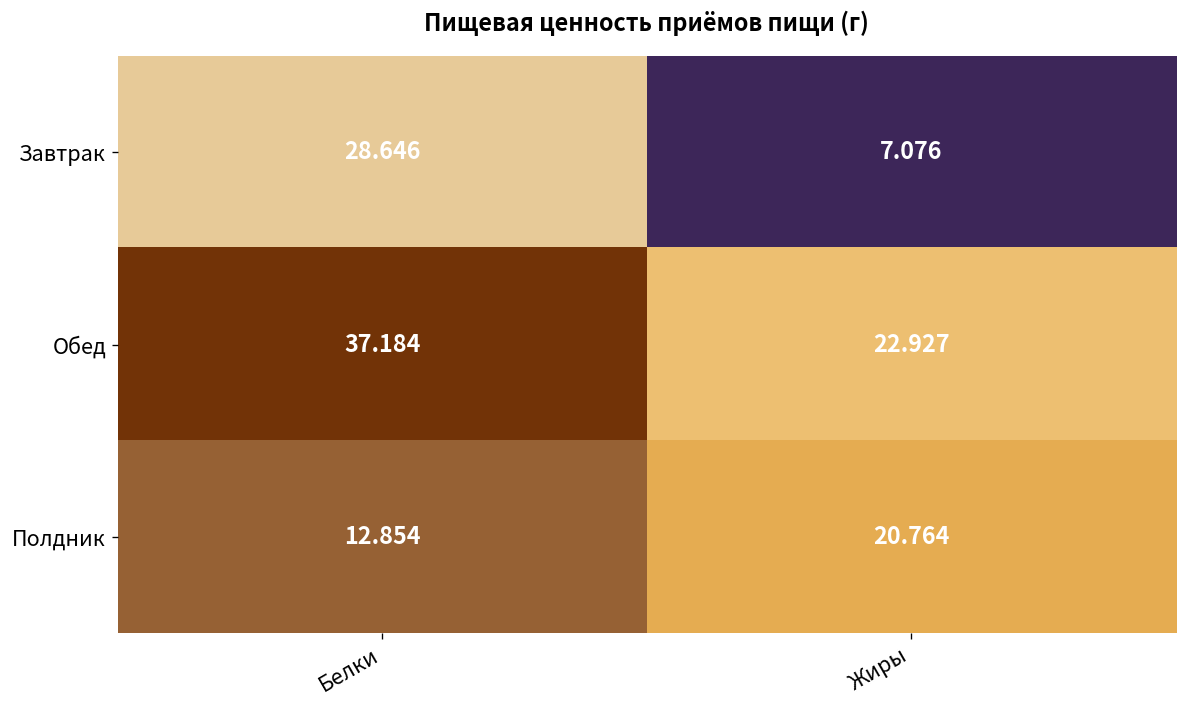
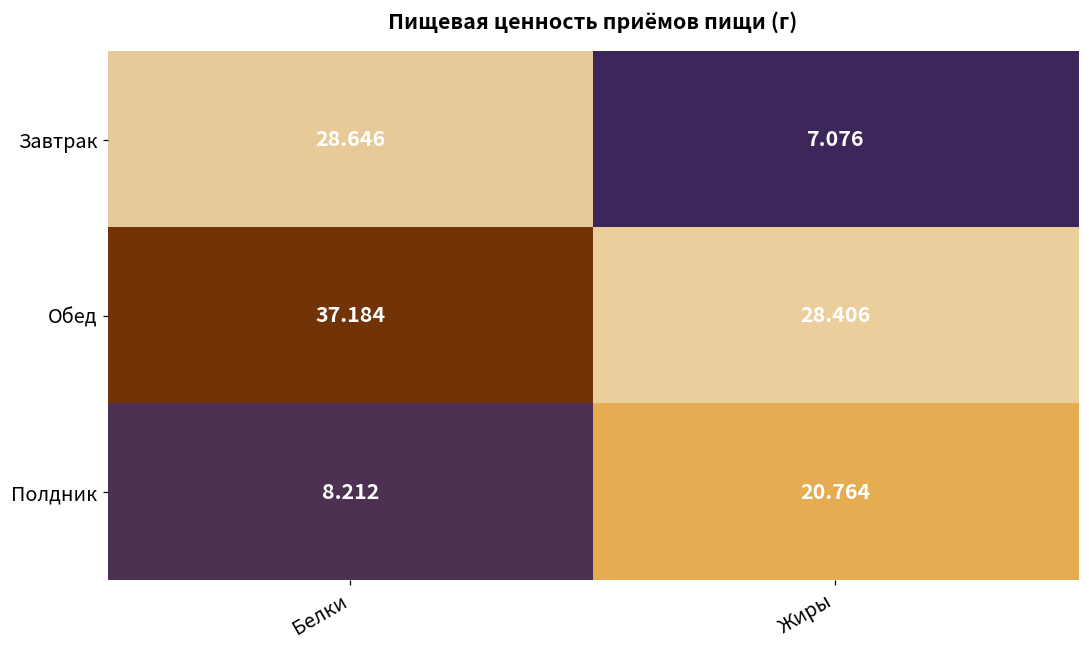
Обед, Жиры: 22.927 -> 28.406
Полдник, Белки: 12.854 -> 8.212
